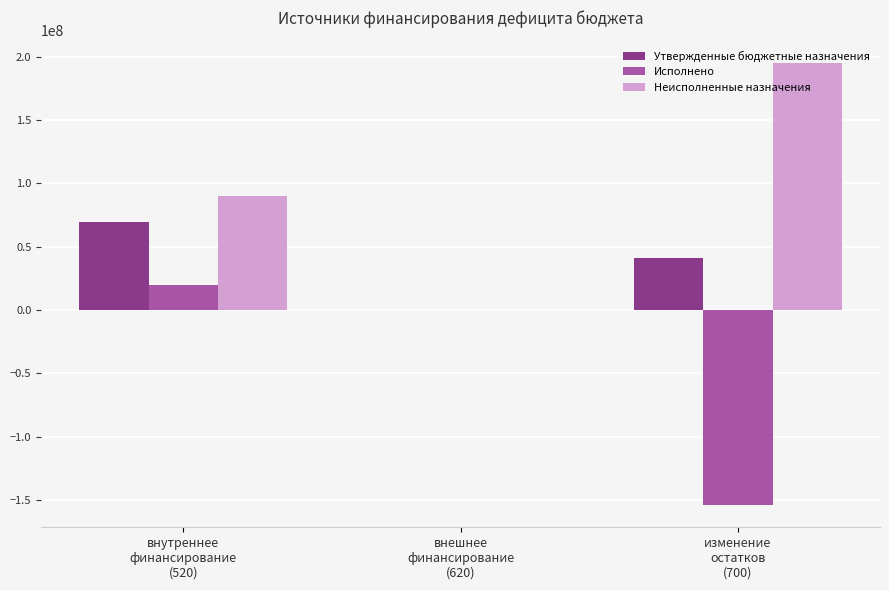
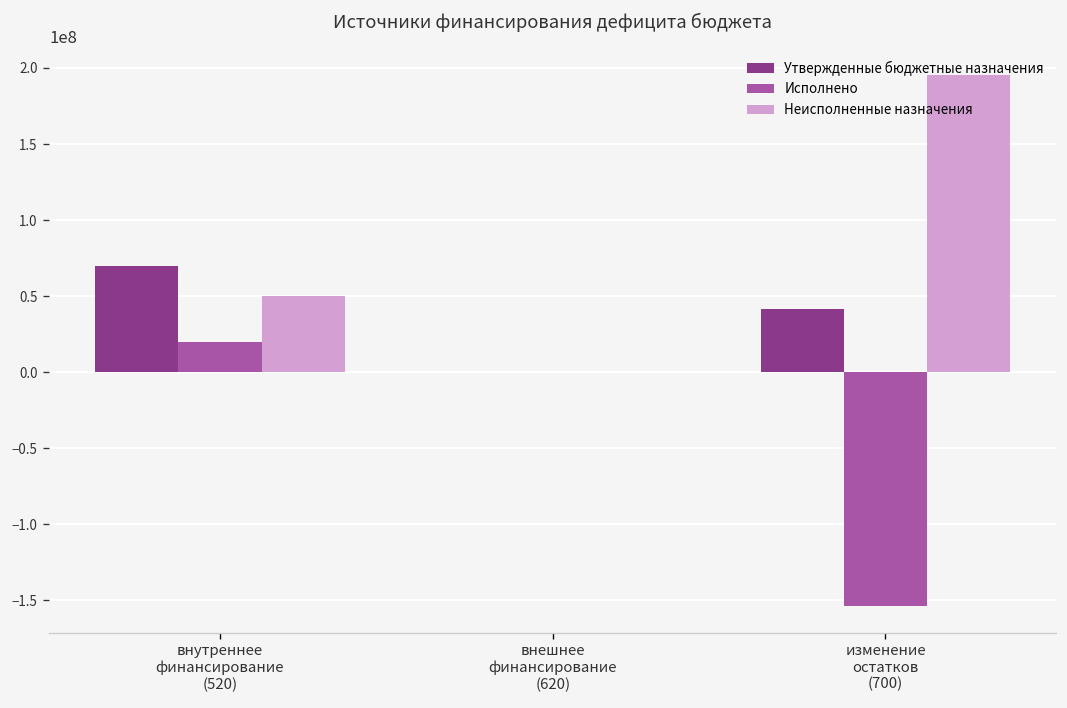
Неисполненные назначения, внутреннее финансирование (520): 90000000 -> 50000000
